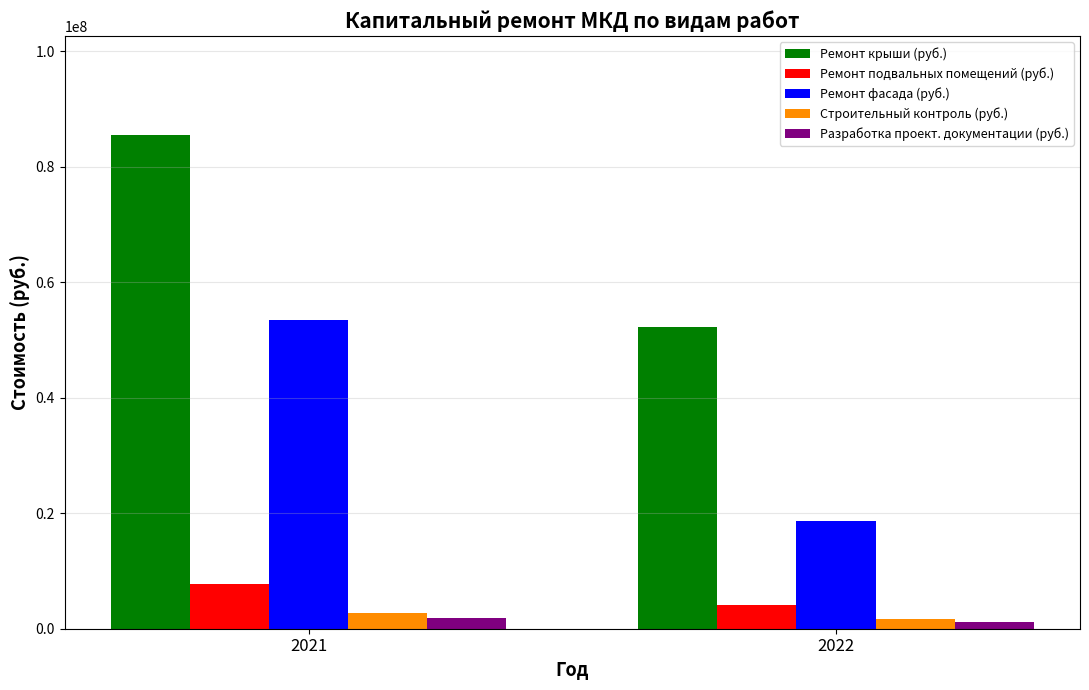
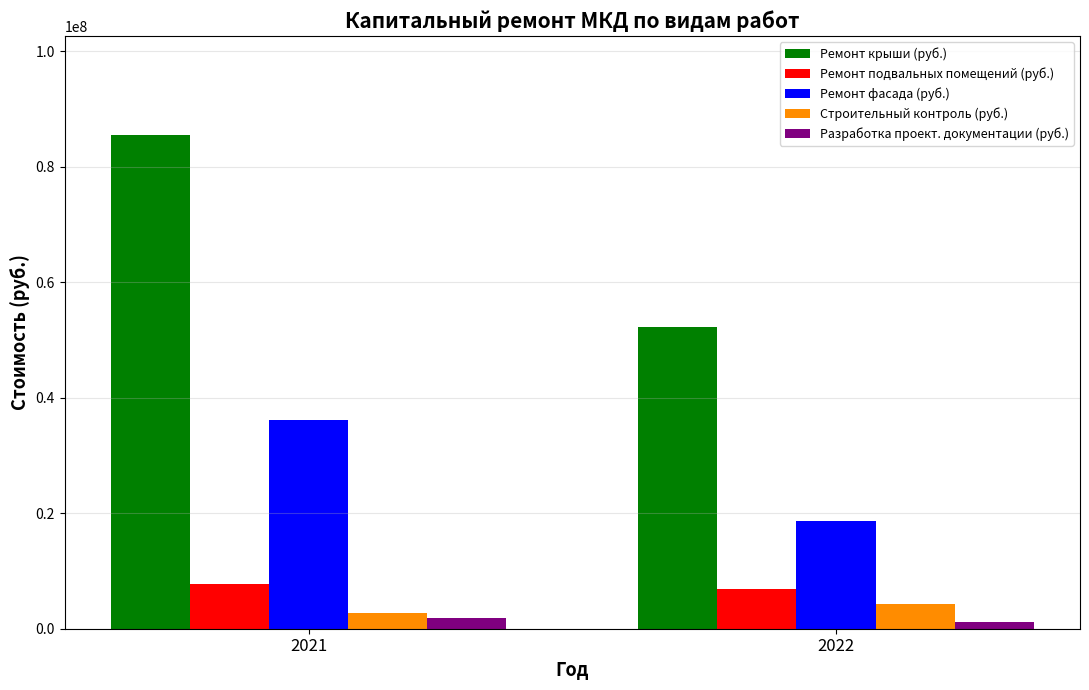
Ремонт фасада (руб.), 2021: 53000000 -> 36000000
Ремонт подвальных помещений (руб.), 2022: 4000000 -> 7000000
Строительный контроль (руб.), 2022: 2000000 -> 4000000
